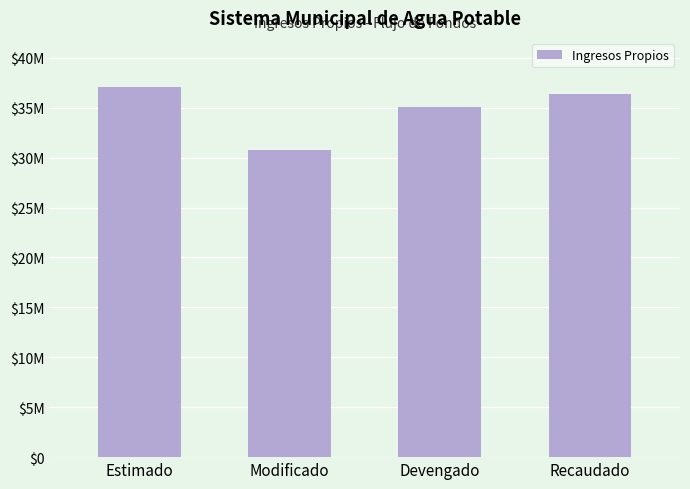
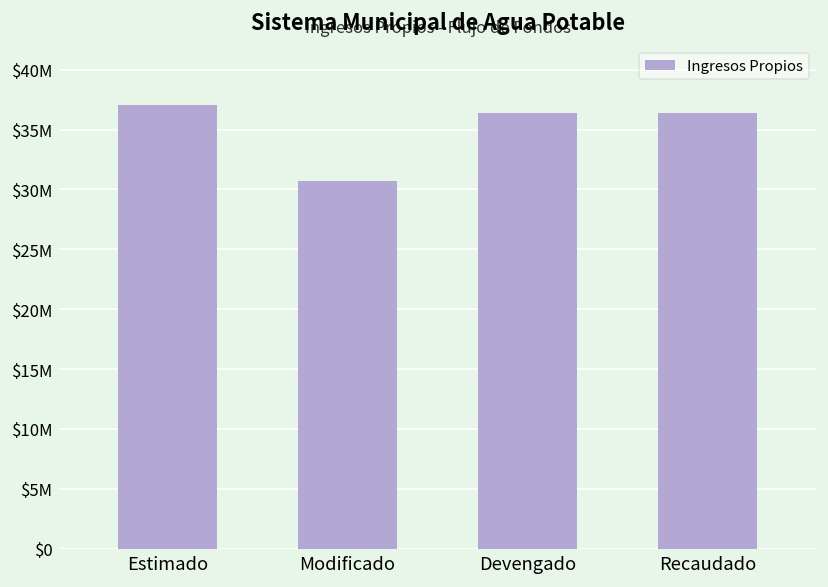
Devengado: $35000000 -> $36000000
